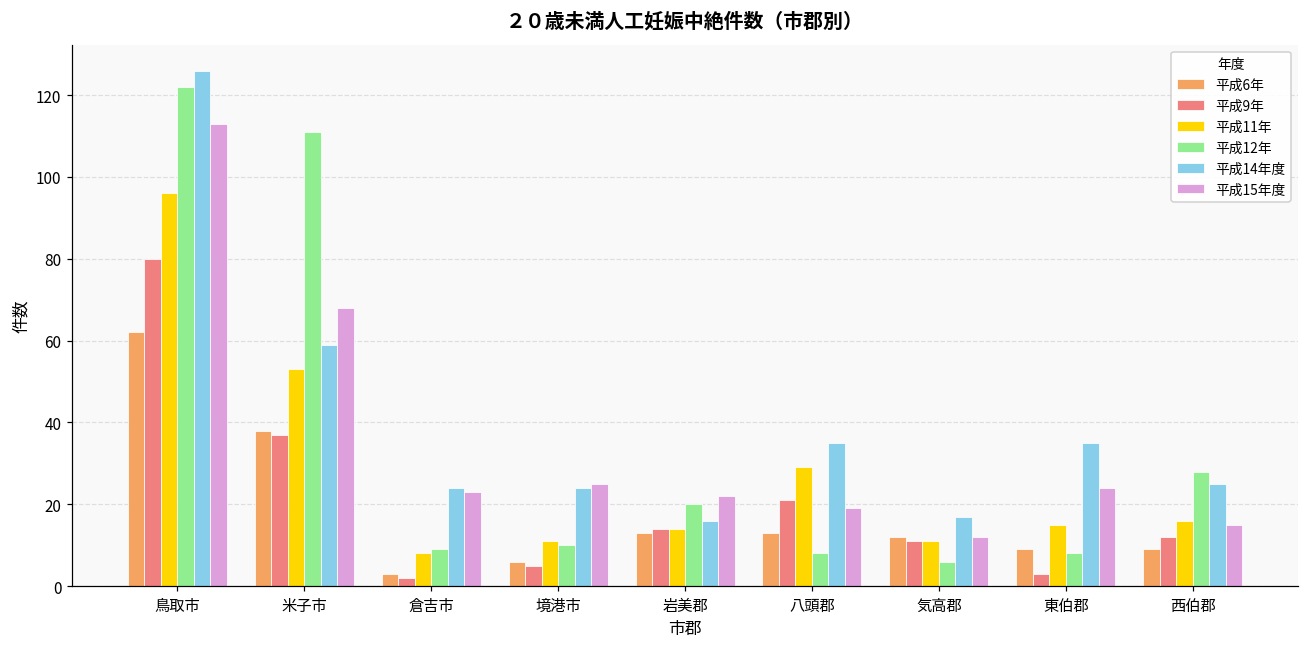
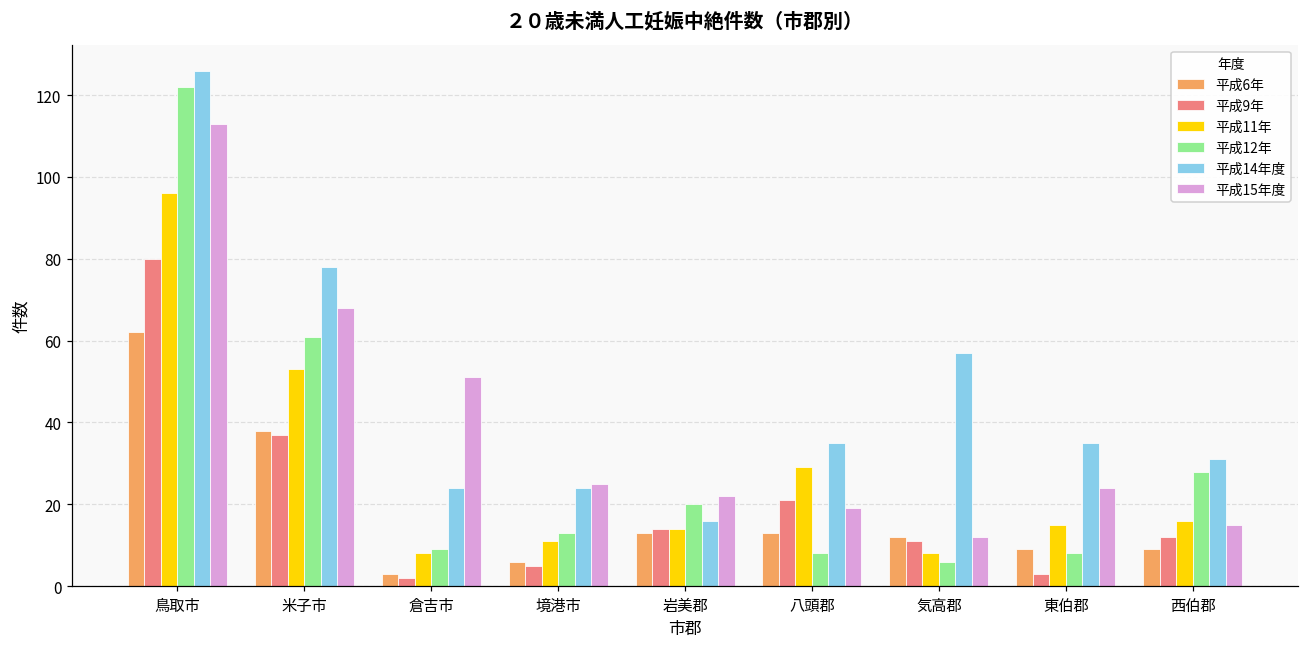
平成12年, 米子市: 111 -> 61
平成14年度, 米子市: 59 -> 78
平成15年度, 倉吉市: 23 -> 51
平成12年, 境港市: 10 -> 13
平成11年, 気高郡: 11 -> 8
平成14年度, 気高郡: 17 -> 57
平成14年度, 西伯郡: 25 -> 31
